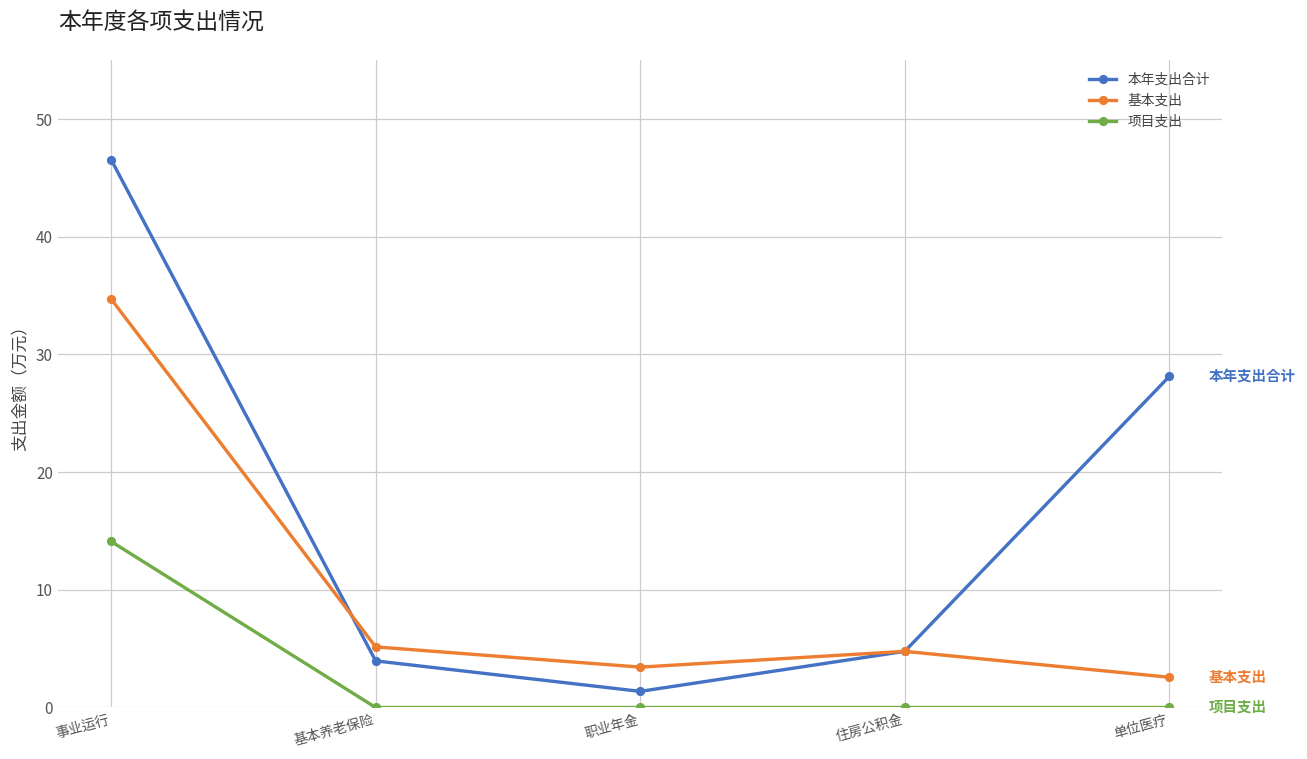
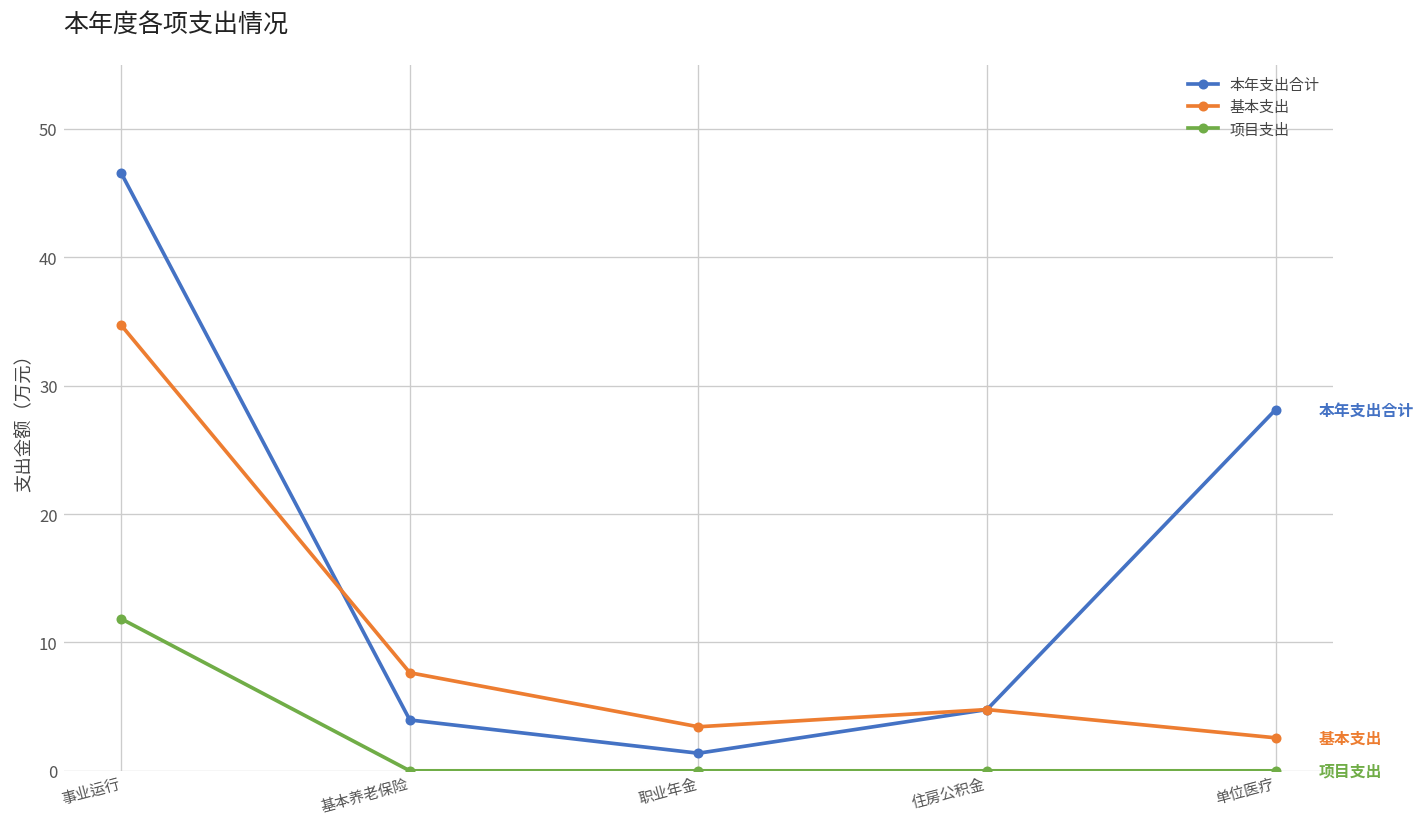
项目支出, 事业运行: 14.1 -> 11.8
基本支出, 基本养老保险: 5.2 -> 7.6
